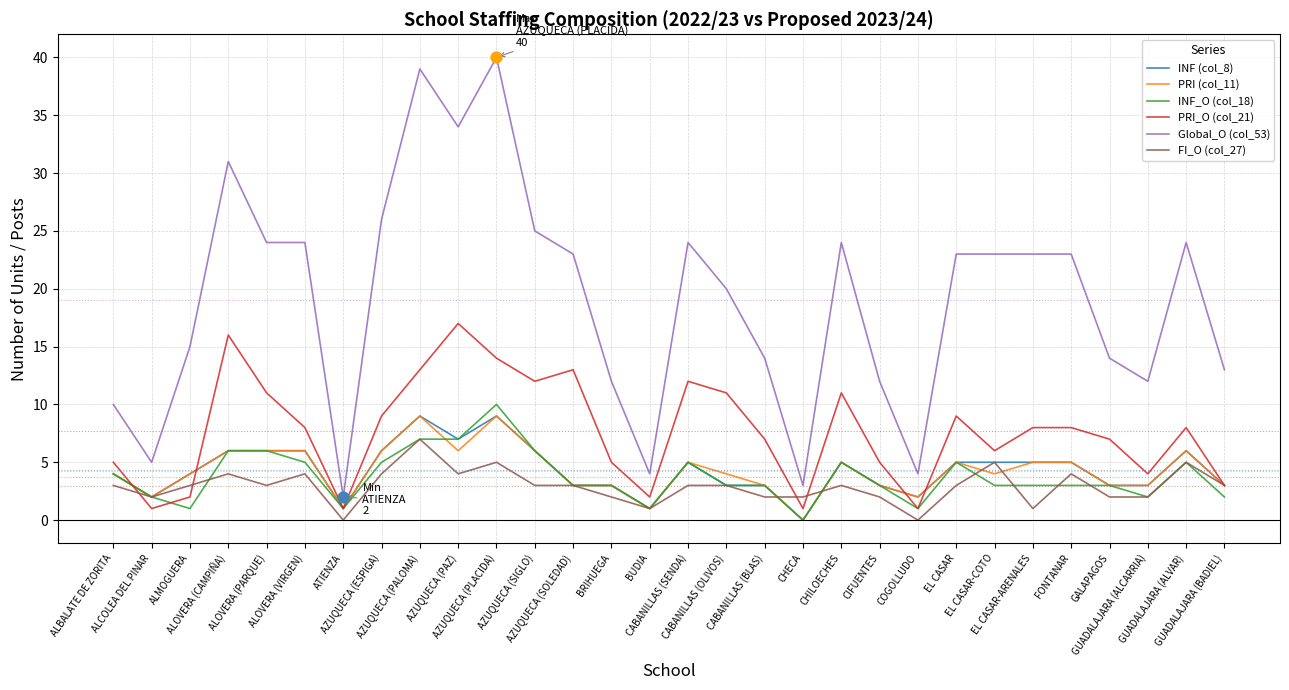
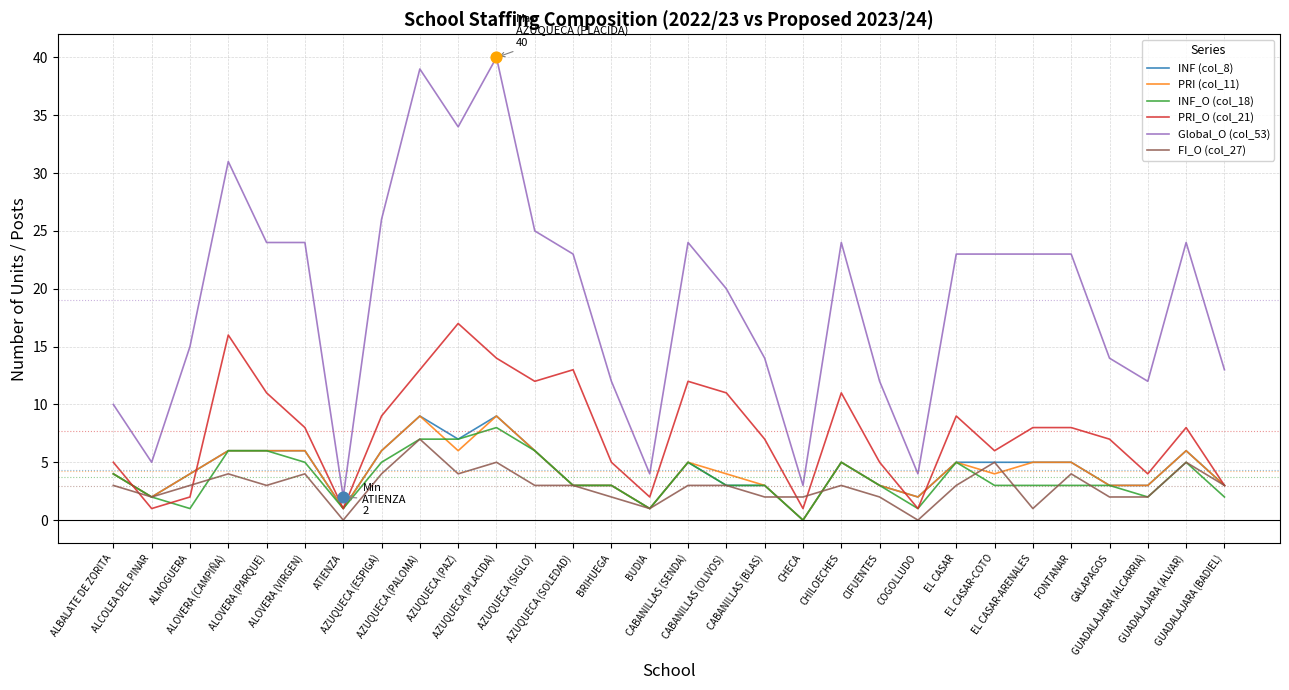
INF_O (col_18), AZUQUECA (PLACIDA): 10 -> 8
